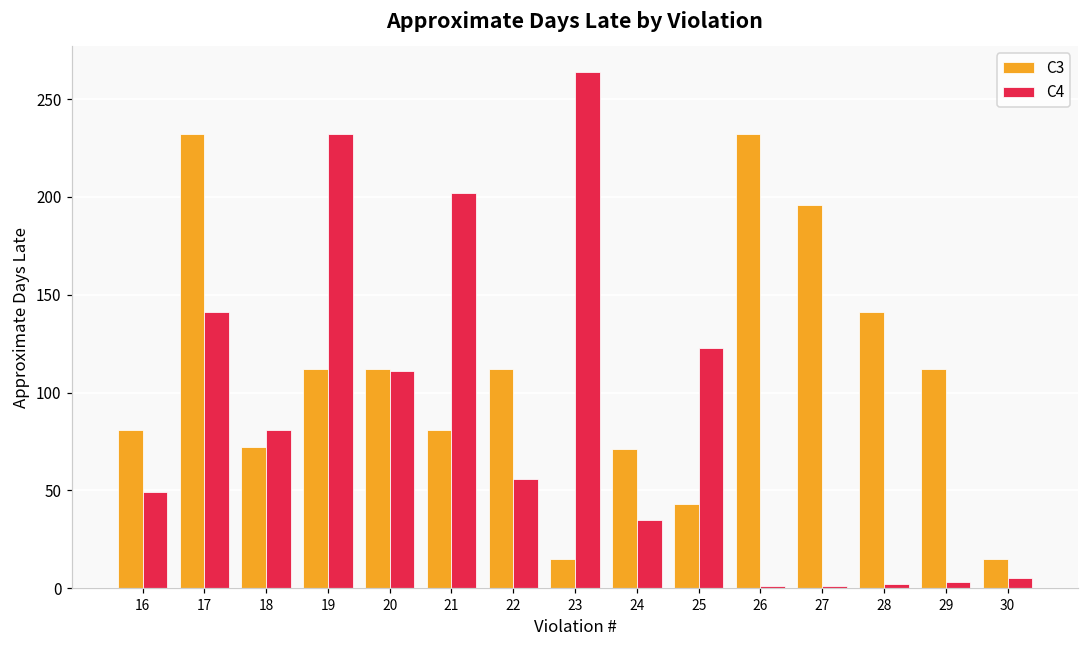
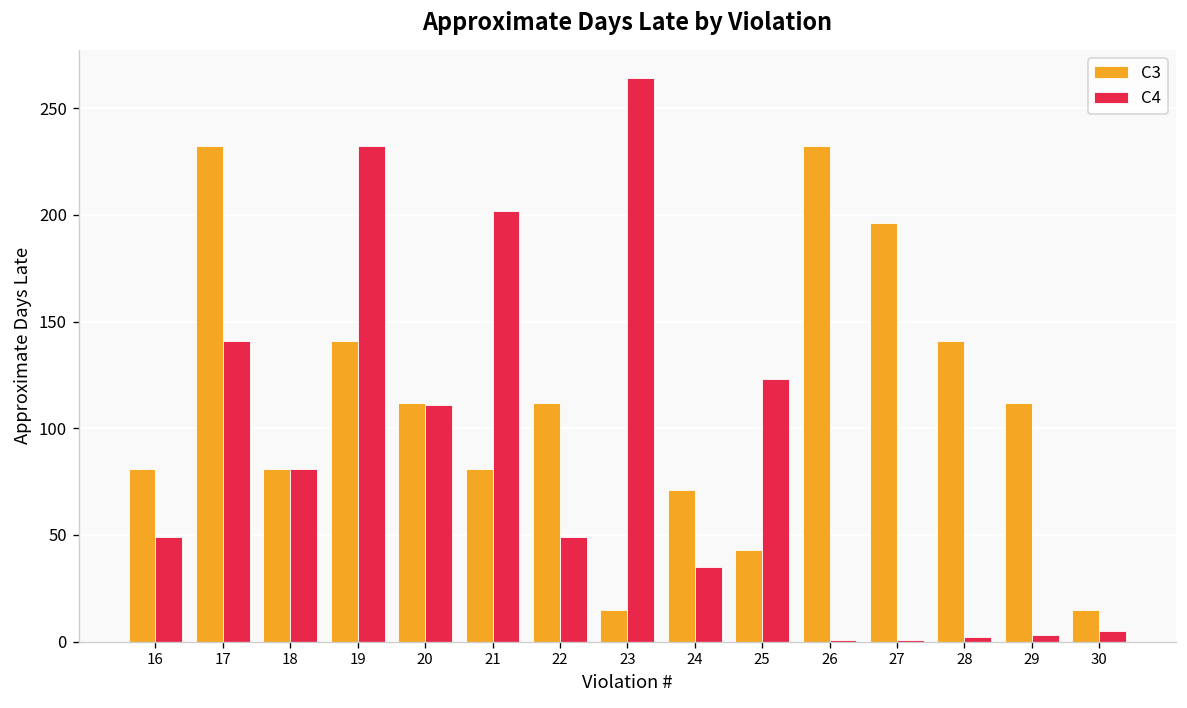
C3, 18: 72 -> 81
C3, 19: 112 -> 141
C4, 22: 56 -> 49
